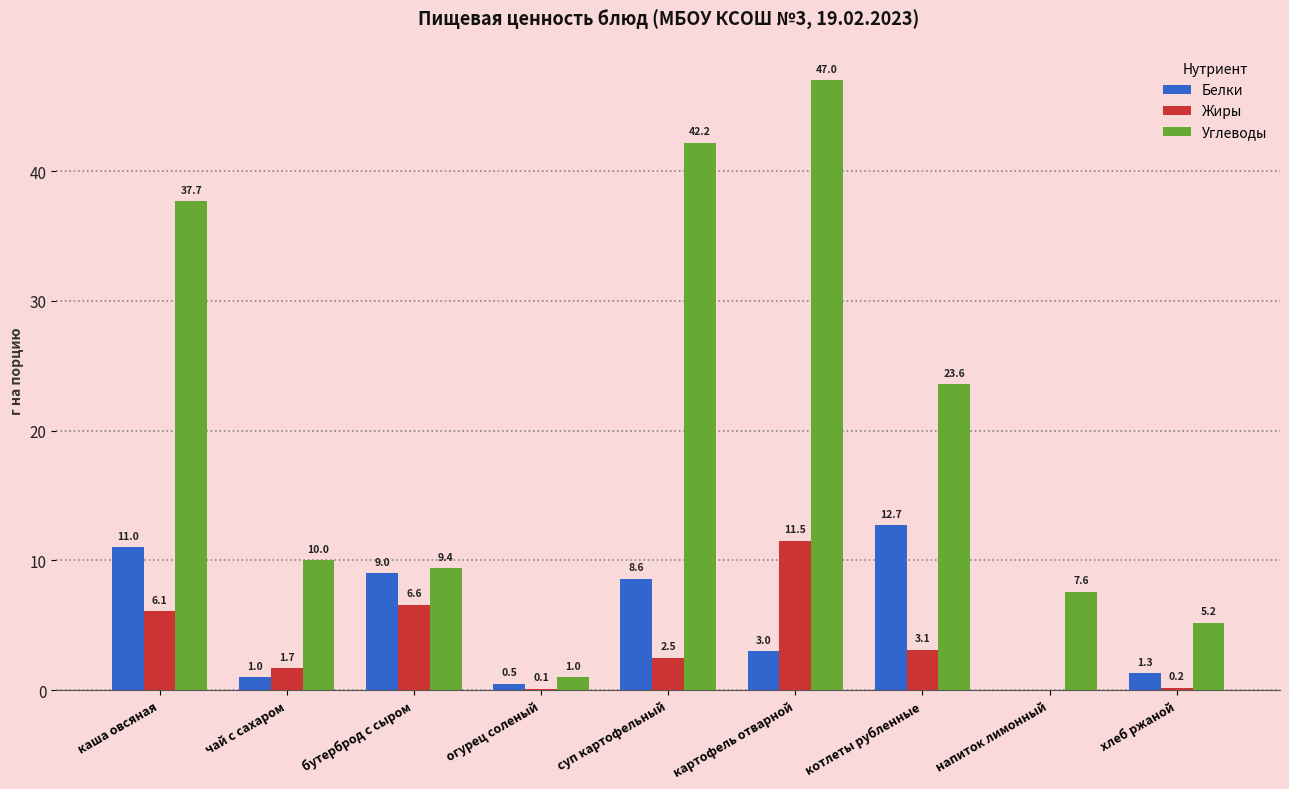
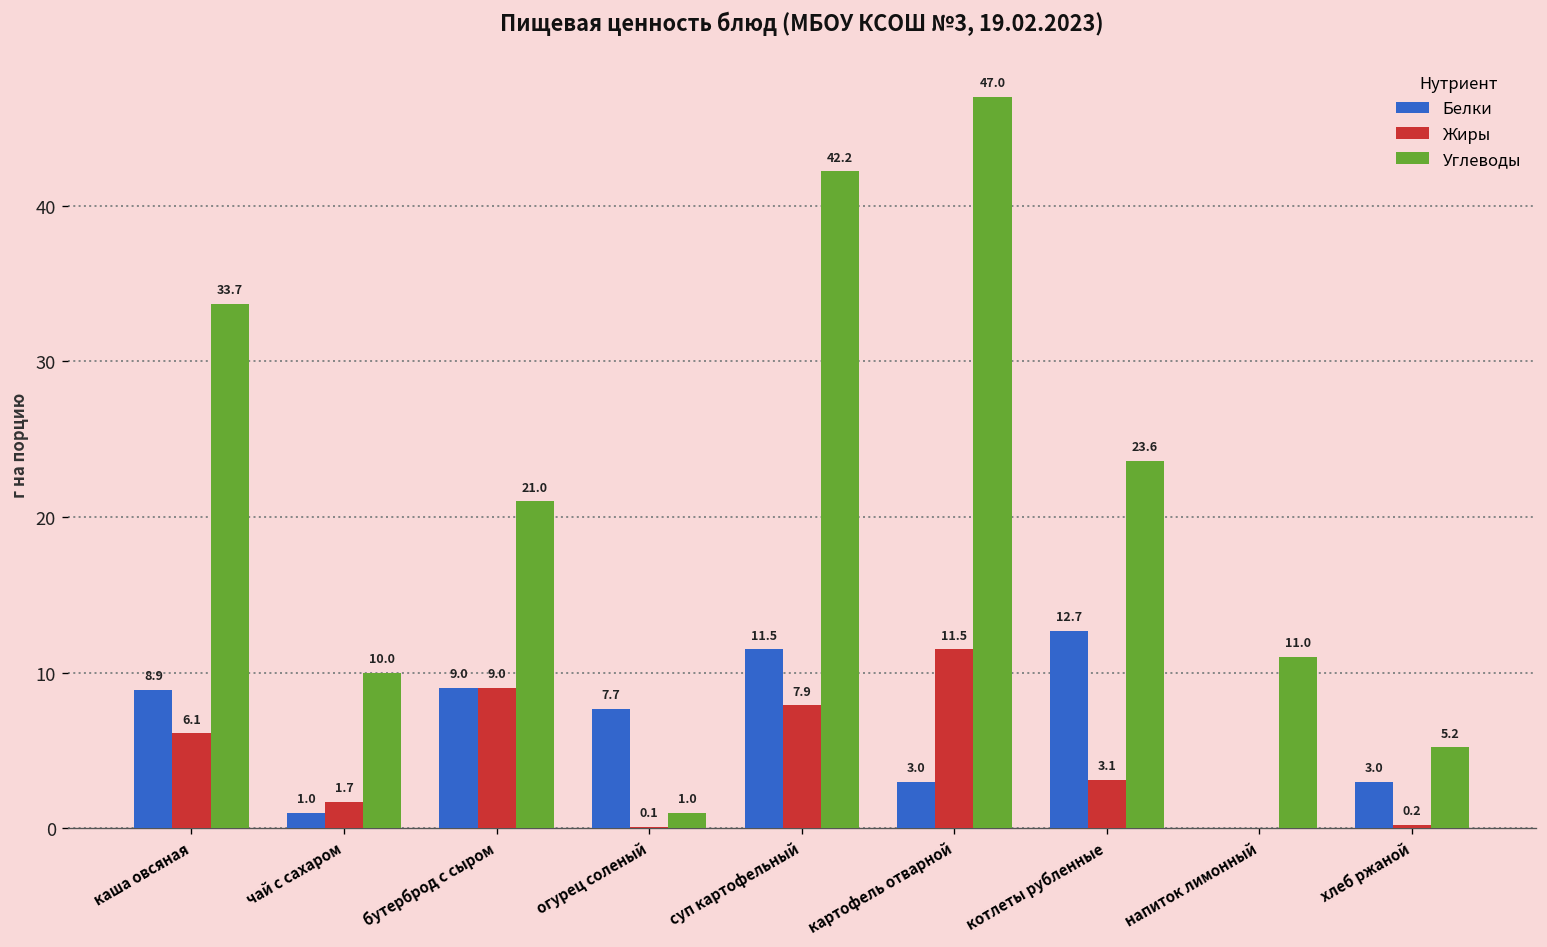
Белки, каша овсяная: 11.0 -> 8.9
Углеводы, каша овсяная: 37.7 -> 33.7
Жиры, бутерброд с сыром: 6.6 -> 9.0
Углеводы, бутерброд с сыром: 9.4 -> 21.0
Белки, огурец соленый: 0.5 -> 7.7
Белки, суп картофельный: 8.6 -> 11.5
Жиры, суп картофельный: 2.5 -> 7.9
Углеводы, напиток лимонный: 7.6 -> 11.0
Белки, хлеб ржаной: 1.3 -> 3.0
